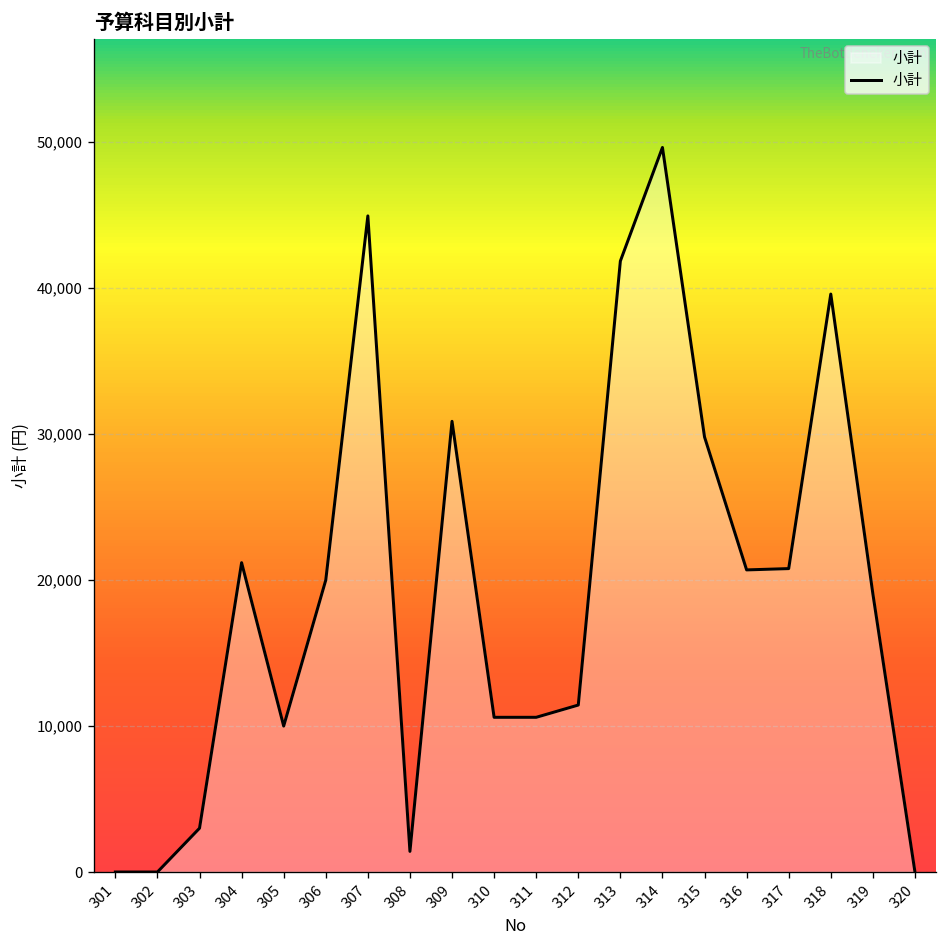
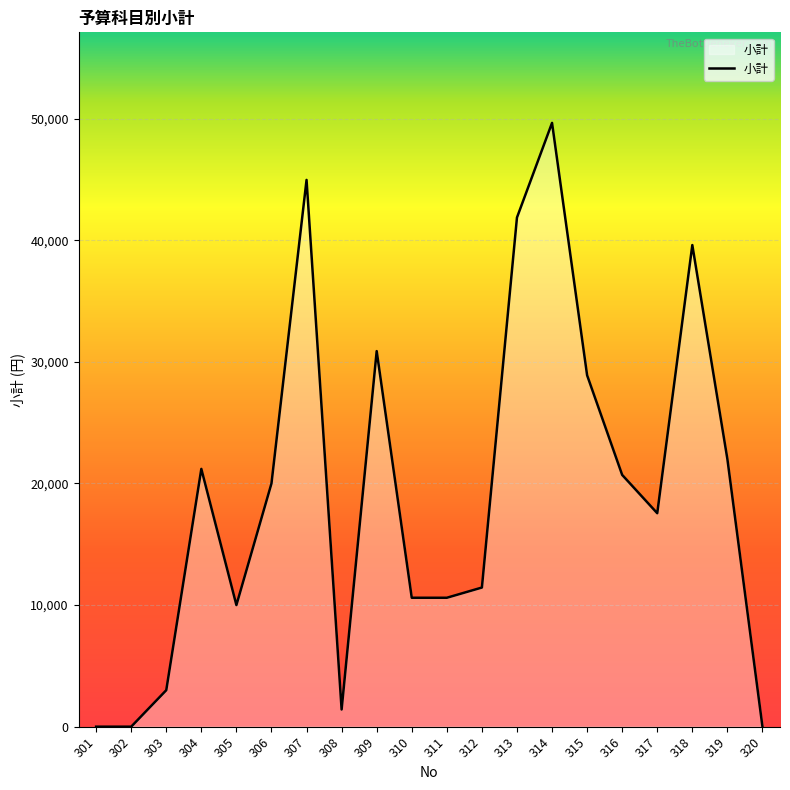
315: 29,800 -> 28,900
317: 20,800 -> 17,600
319: 19,100 -> 22,000
